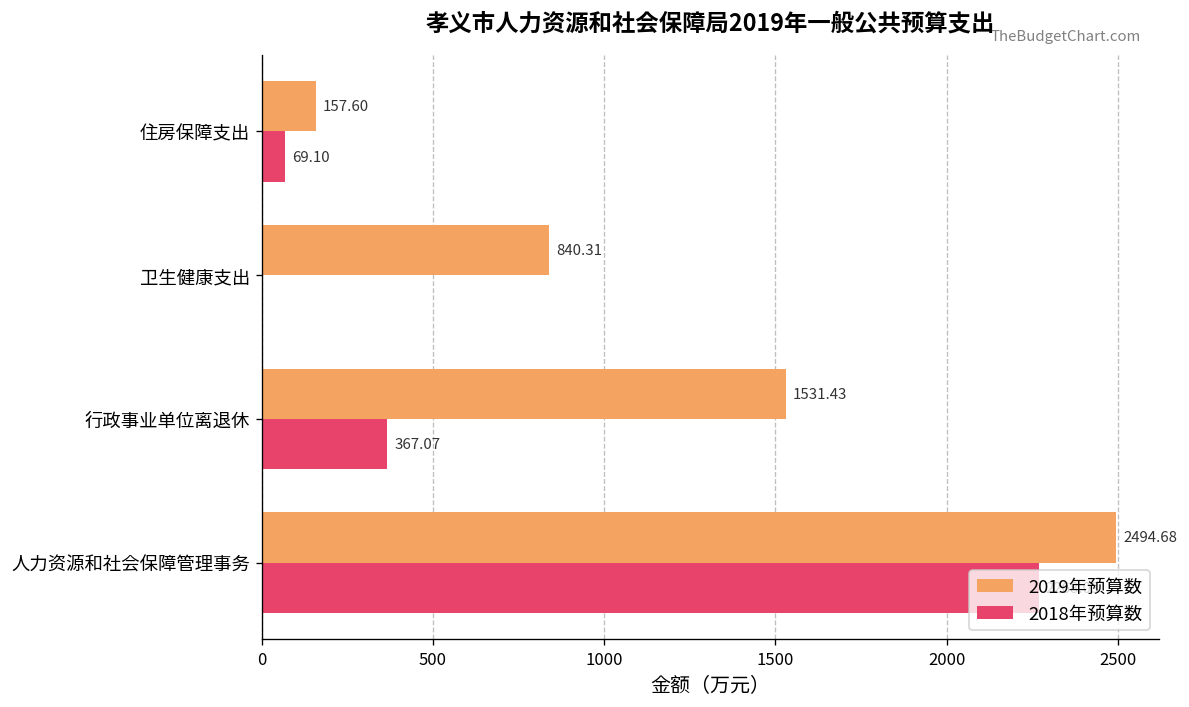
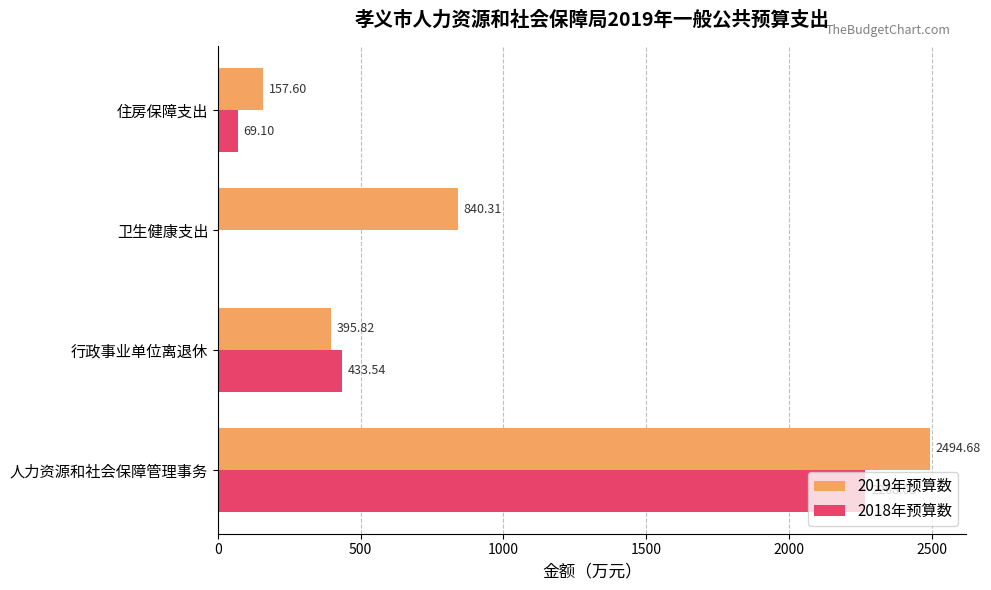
2019年预算数, 行政事业单位离退休: 1531.43 -> 395.82
2018年预算数, 行政事业单位离退休: 367.07 -> 433.54
